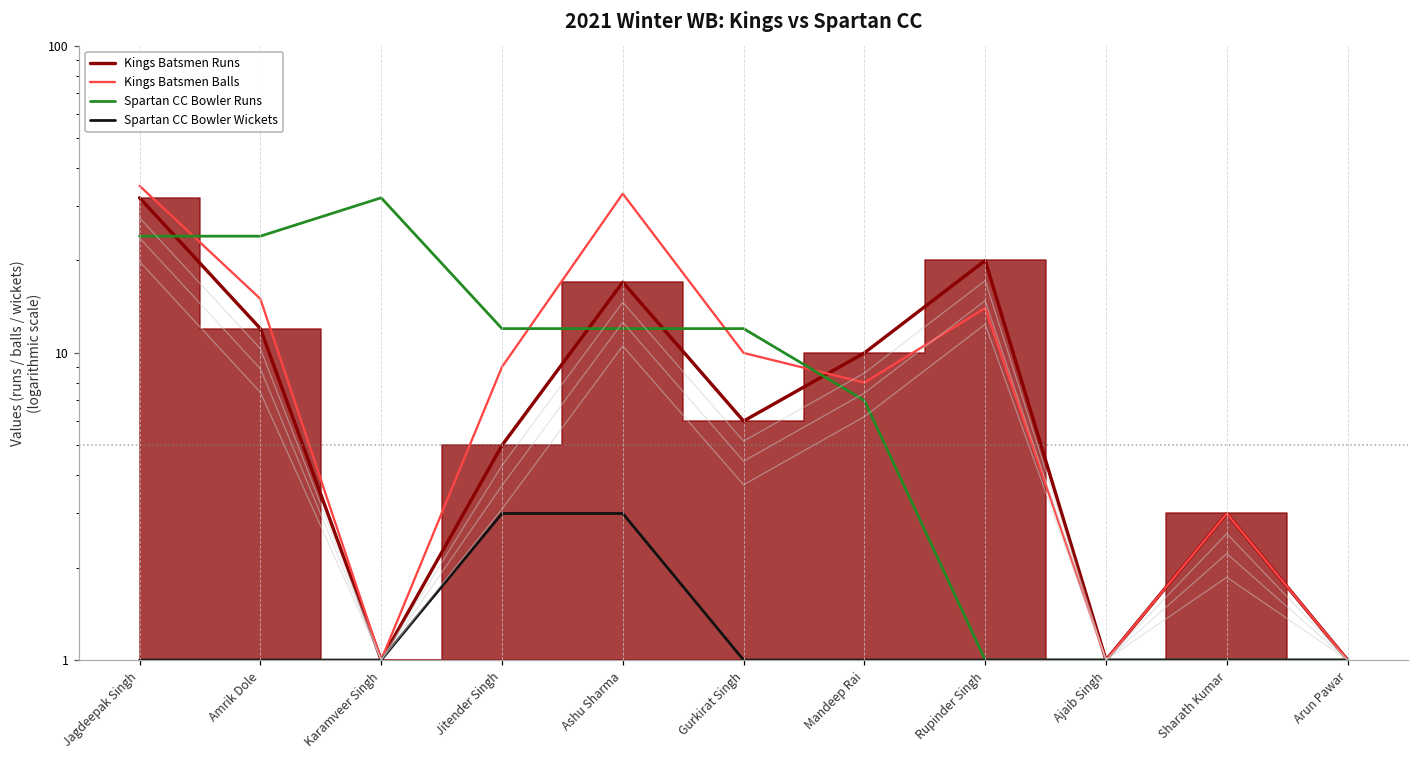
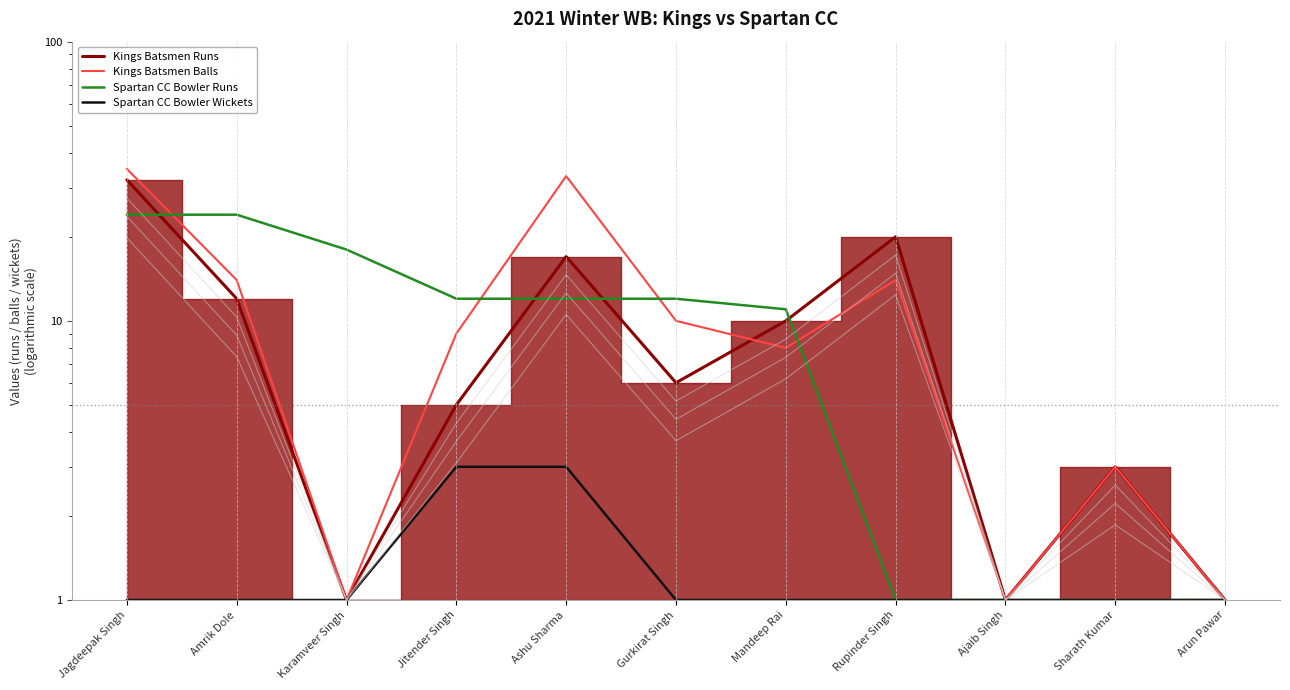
Kings Batsmen Balls, Amrik Dole: 15 -> 14
Spartan CC Bowler Runs, Karamveer Singh: 32 -> 18
Spartan CC Bowler Runs, Mandeep Rai: 7 -> 11
